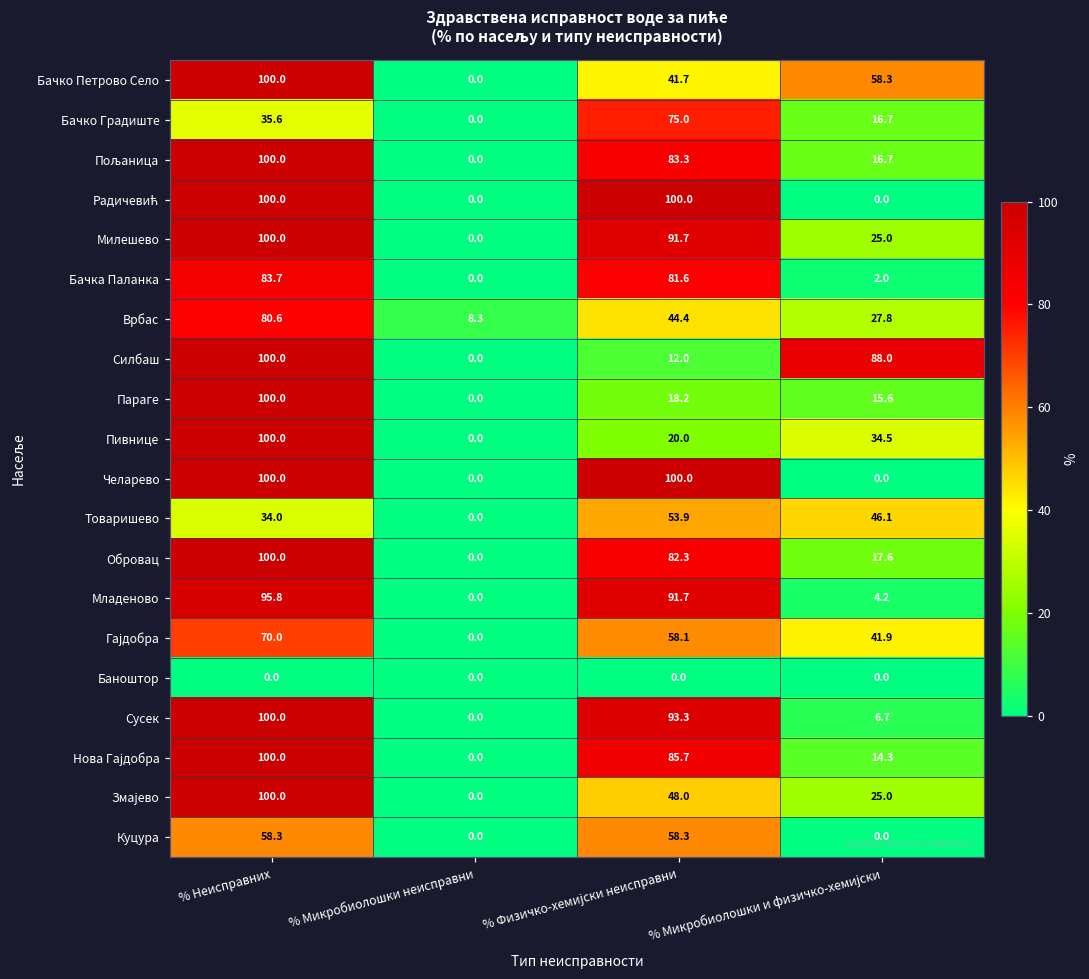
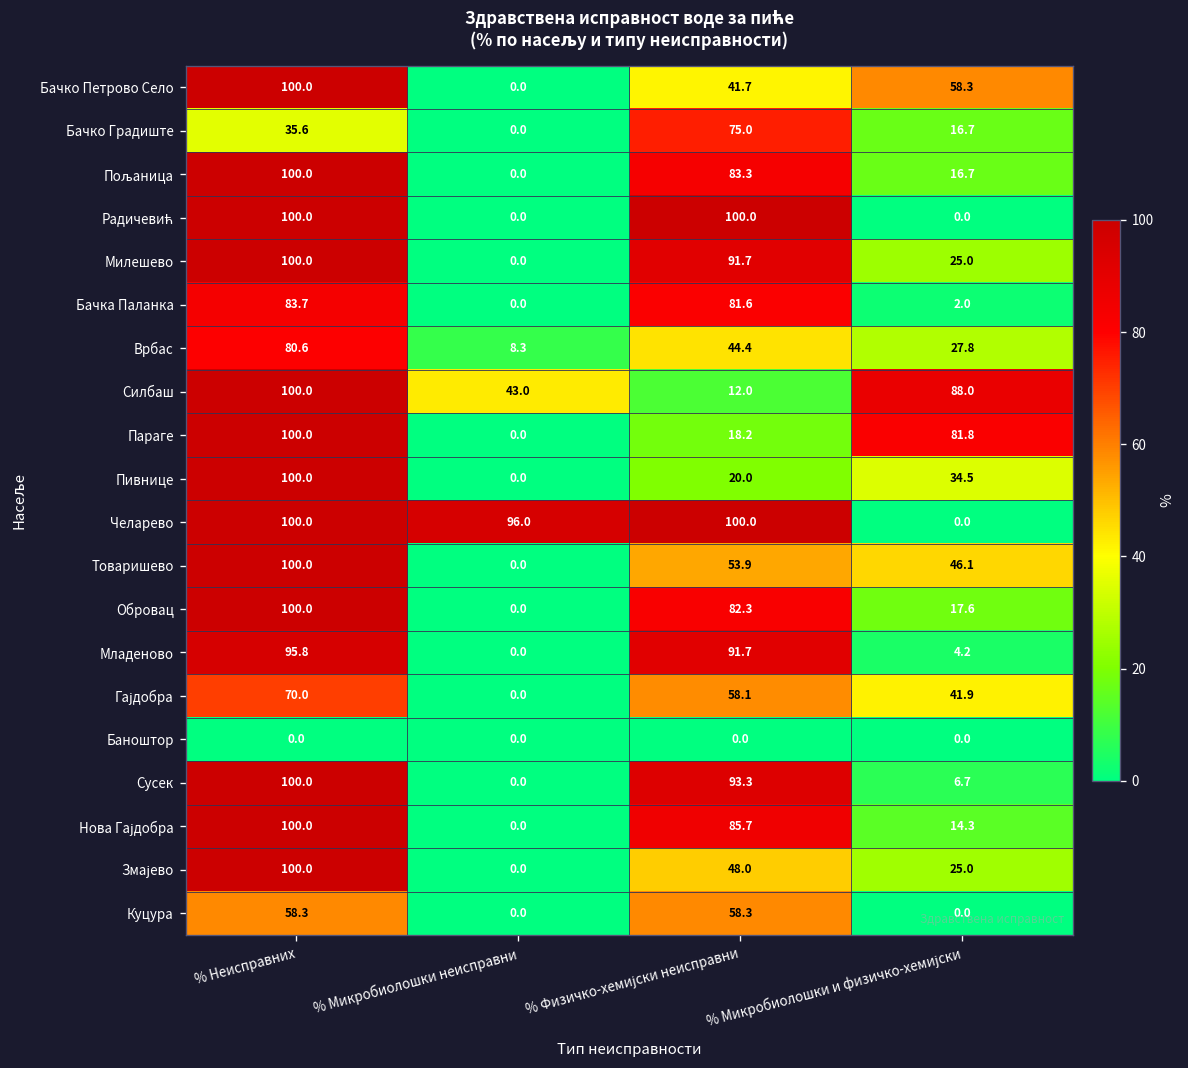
Силбаш, % Микробиолошки неисправни: 0.0 -> 43.0
Параге, % Микробиолошки и физичко-хемијски: 15.6 -> 81.8
Челарево, % Микробиолошки неисправни: 0.0 -> 96.0
Товаришево, % Неисправних: 34.0 -> 100.0
